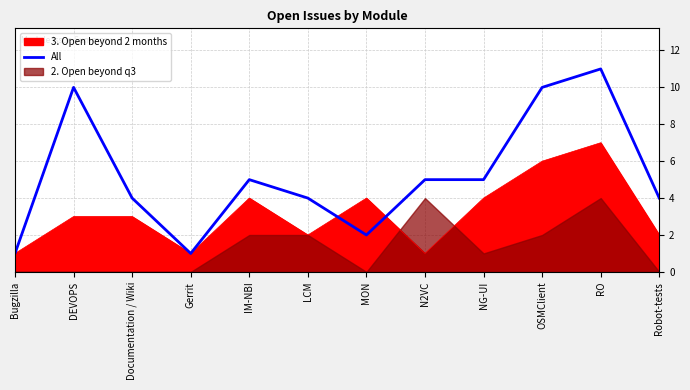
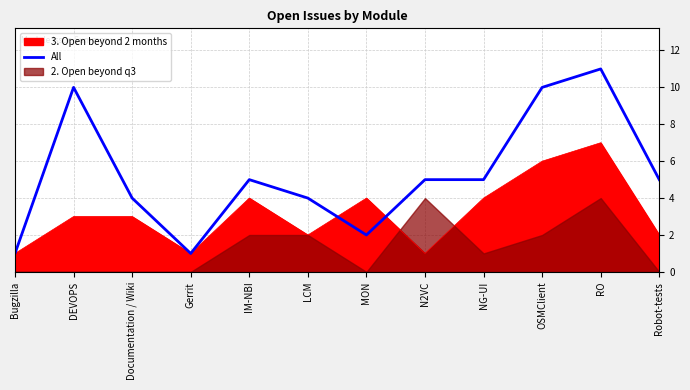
All, Robot-tests: 4 -> 5
